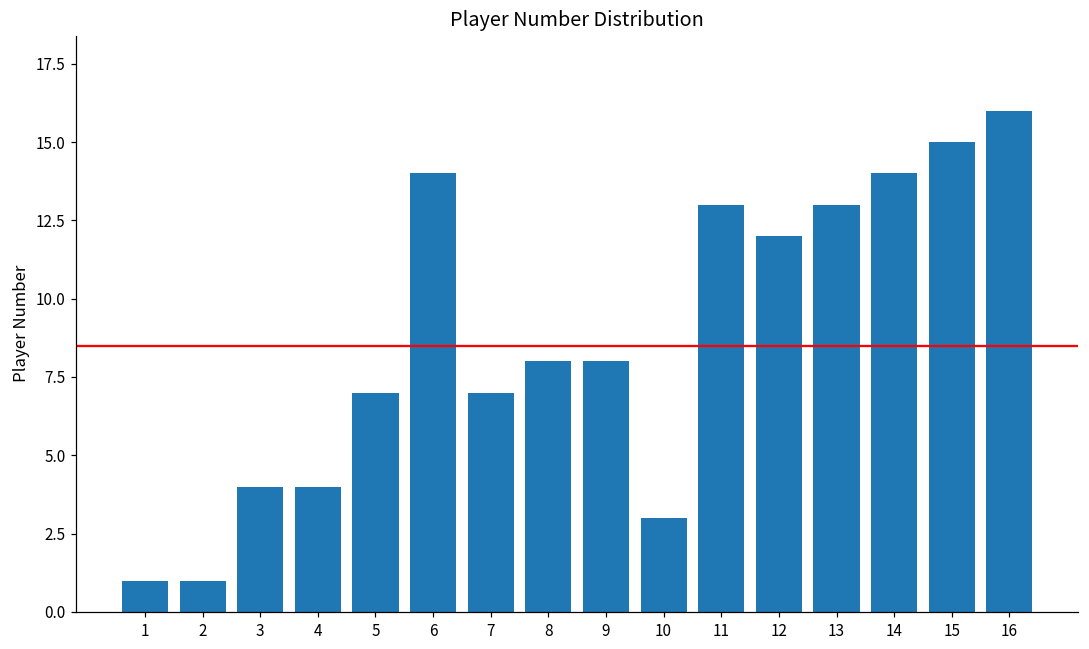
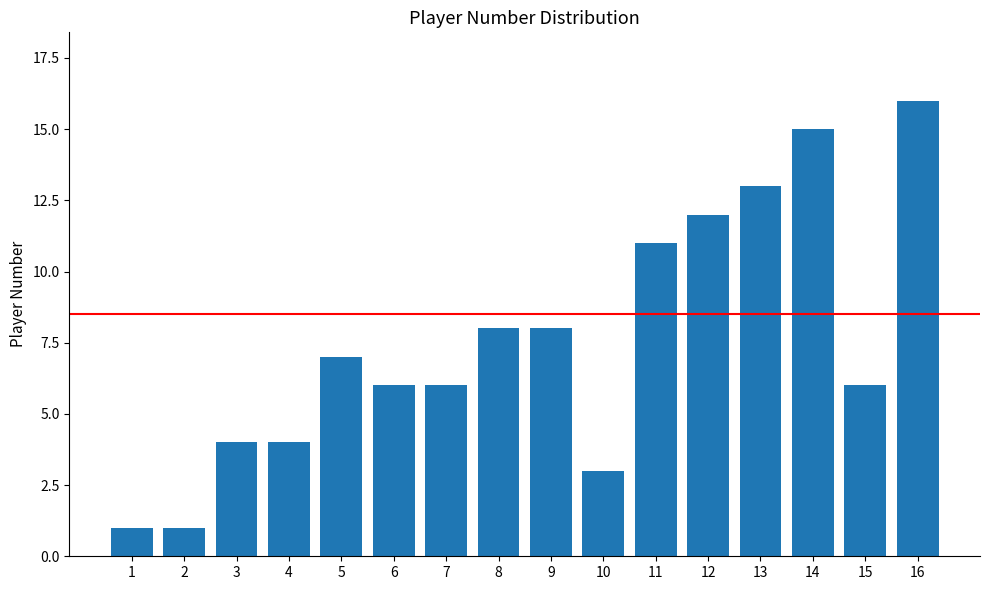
6: 14 -> 6
7: 7 -> 6
11: 13 -> 11
14: 14 -> 15
15: 15 -> 6
